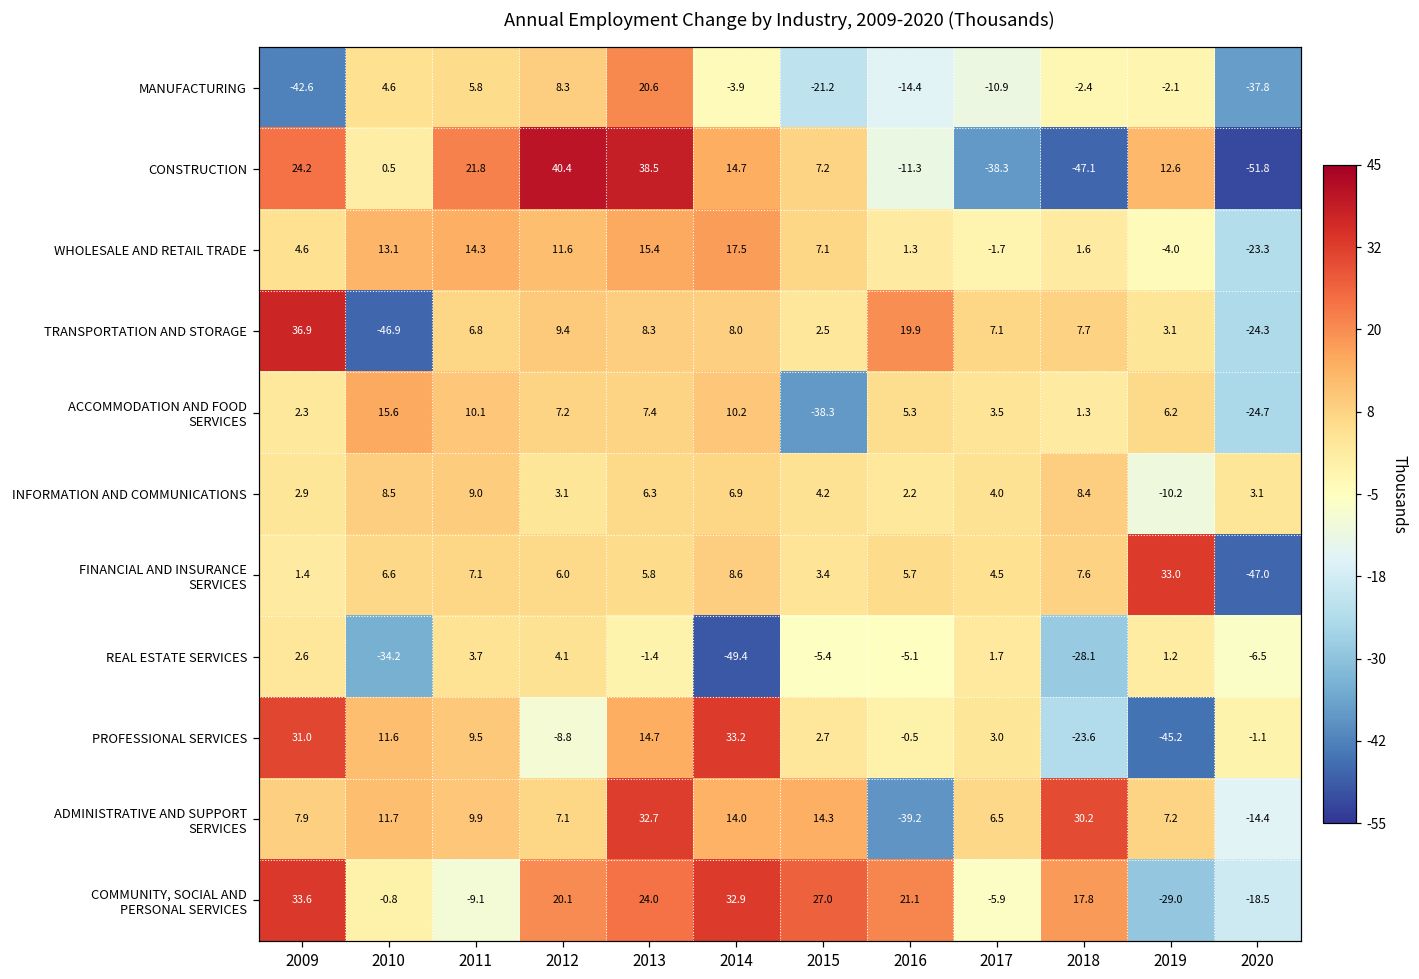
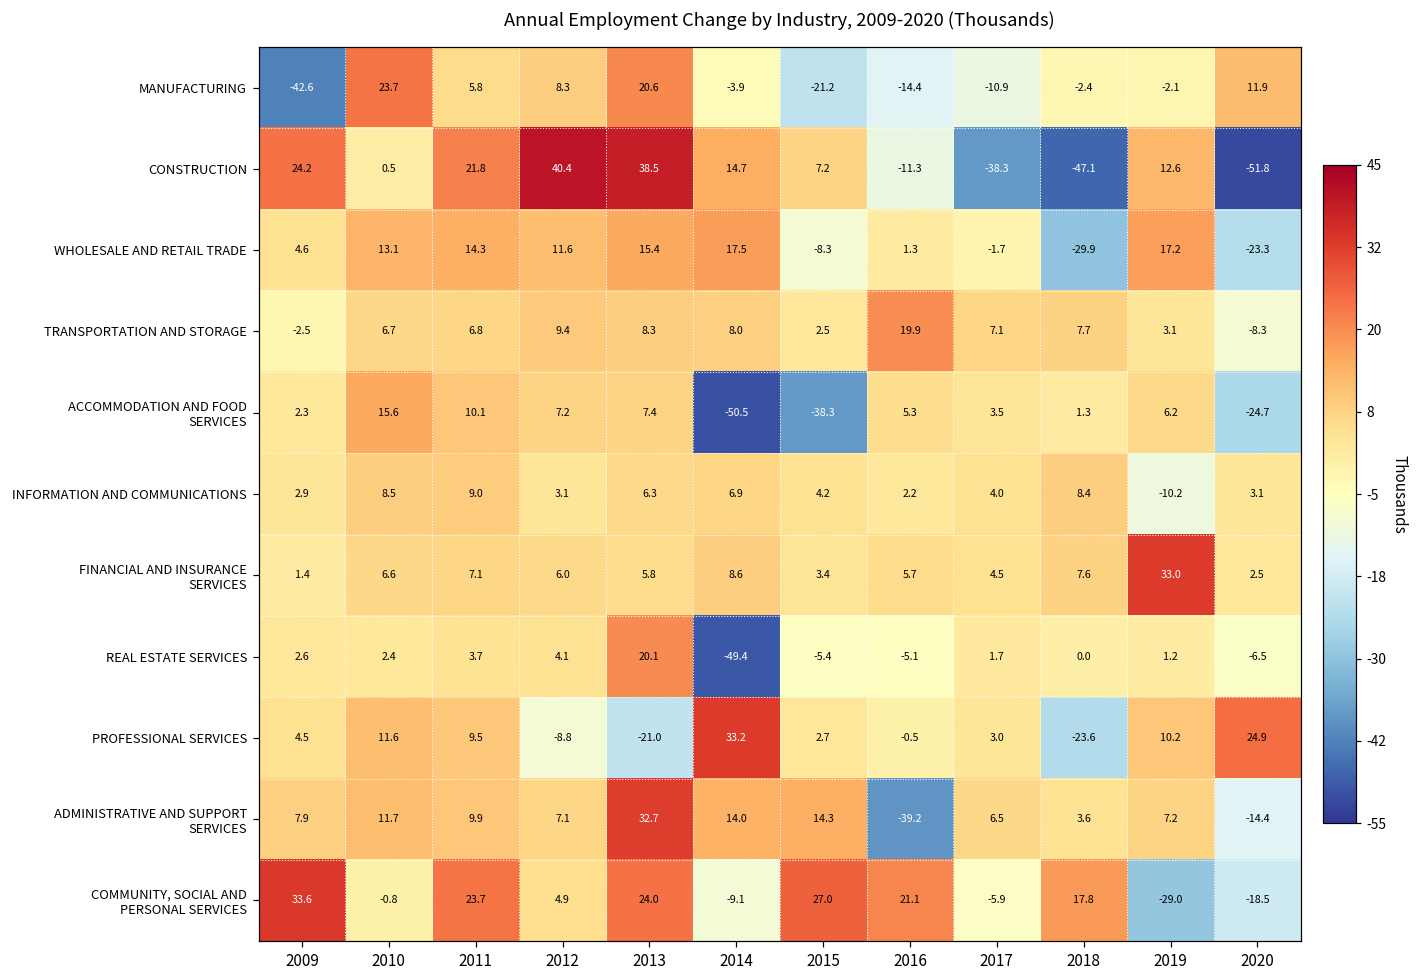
MANUFACTURING, 2010: 4.6 -> 23.7
MANUFACTURING, 2020: -37.8 -> 11.9
WHOLESALE AND RETAIL TRADE, 2015: 7.1 -> -8.3
WHOLESALE AND RETAIL TRADE, 2018: 1.6 -> -29.9
WHOLESALE AND RETAIL TRADE, 2019: -4.0 -> 17.2
TRANSPORTATION AND STORAGE, 2009: 36.9 -> -2.5
TRANSPORTATION AND STORAGE, 2010: -46.9 -> 6.7
TRANSPORTATION AND STORAGE, 2020: -24.3 -> -8.3
ACCOMMODATION AND FOOD SERVICES, 2014: 10.2 -> -50.5
FINANCIAL AND INSURANCE SERVICES, 2020: -47.0 -> 2.5
REAL ESTATE SERVICES, 2010: -34.2 -> 2.4
REAL ESTATE SERVICES, 2013: -1.4 -> 20.1
REAL ESTATE SERVICES, 2018: -28.1 -> 0.0
PROFESSIONAL SERVICES, 2009: 31.0 -> 4.5
PROFESSIONAL SERVICES, 2013: 14.7 -> -21.0
PROFESSIONAL SERVICES, 2019: -45.2 -> 10.2
PROFESSIONAL SERVICES, 2020: -1.1 -> 24.9
ADMINISTRATIVE AND SUPPORT SERVICES, 2018: 30.2 -> 3.6
COMMUNITY, SOCIAL AND PERSONAL SERVICES, 2011: -9.1 -> 23.7
COMMUNITY, SOCIAL AND PERSONAL SERVICES, 2012: 20.1 -> 4.9
COMMUNITY, SOCIAL AND PERSONAL SERVICES, 2014: 32.9 -> -9.1
